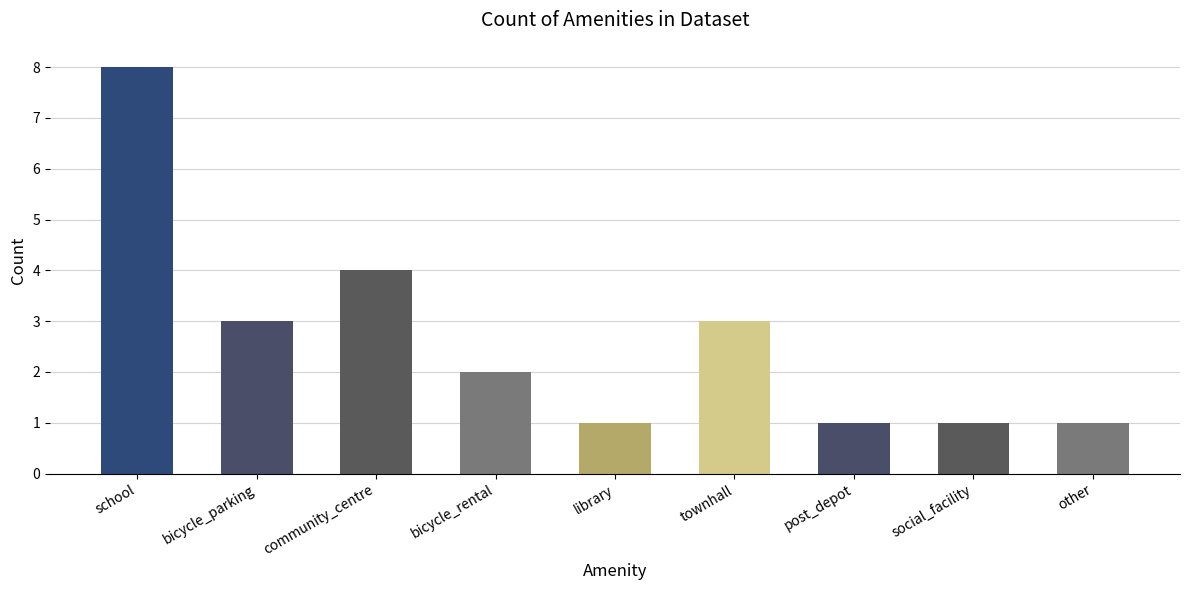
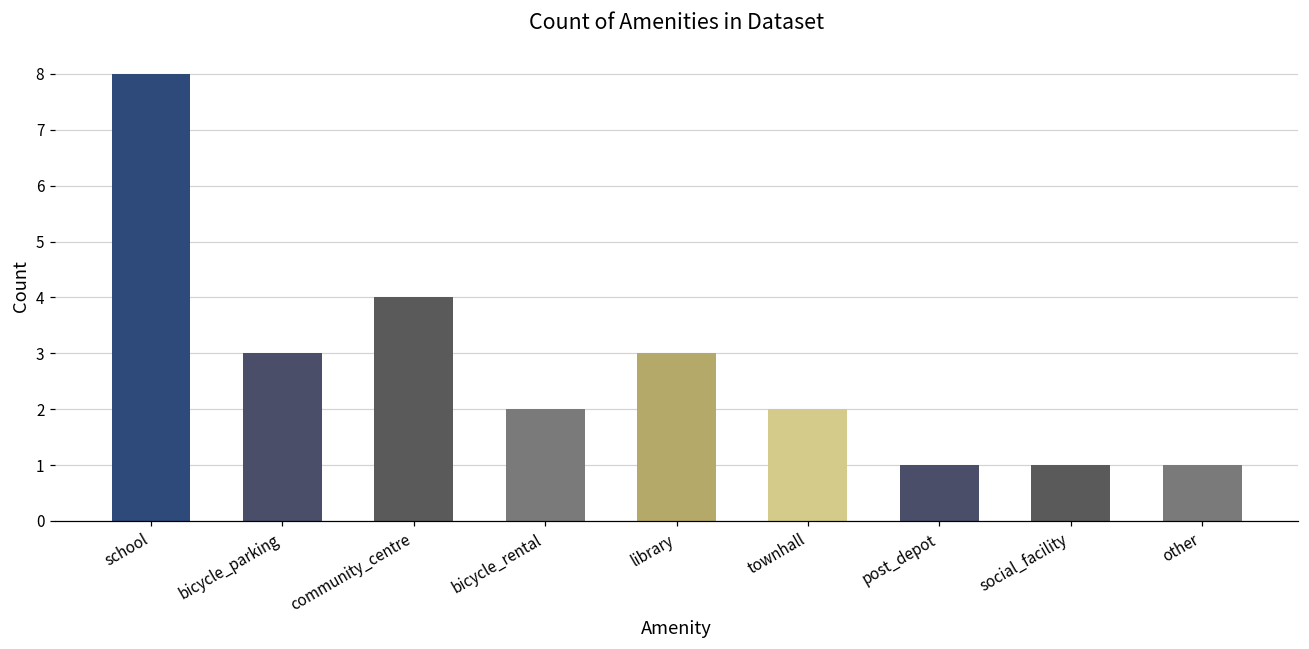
library: 1 -> 3
townhall: 3 -> 2
